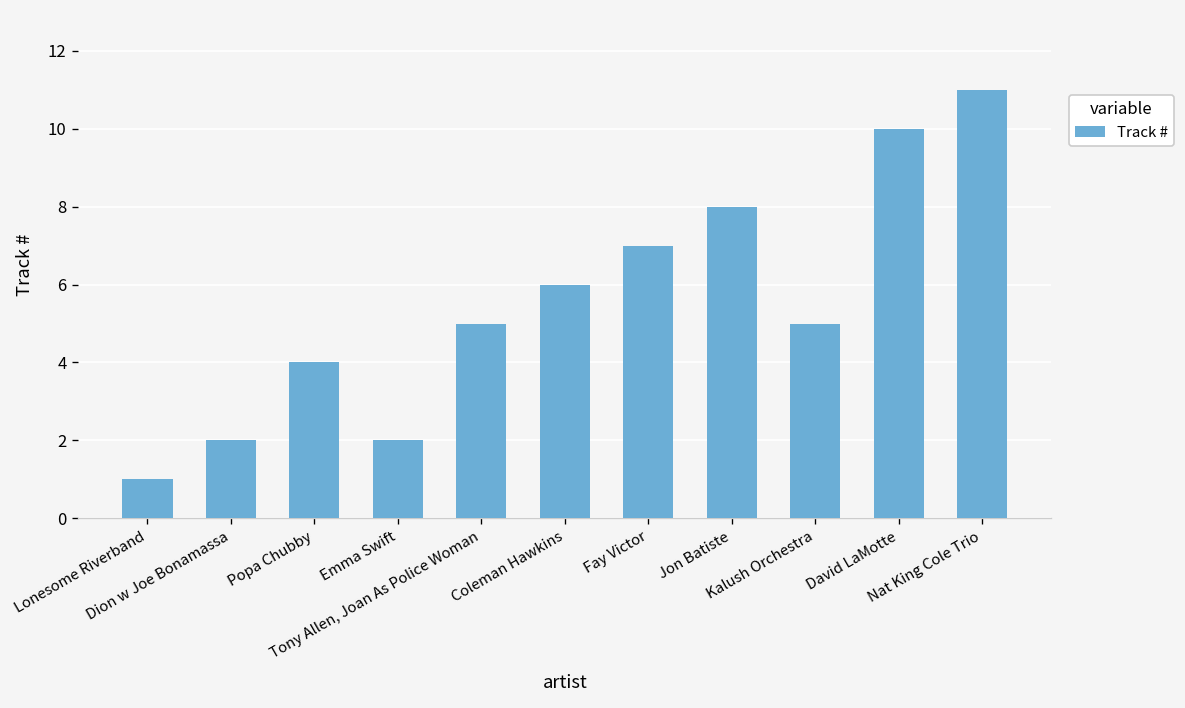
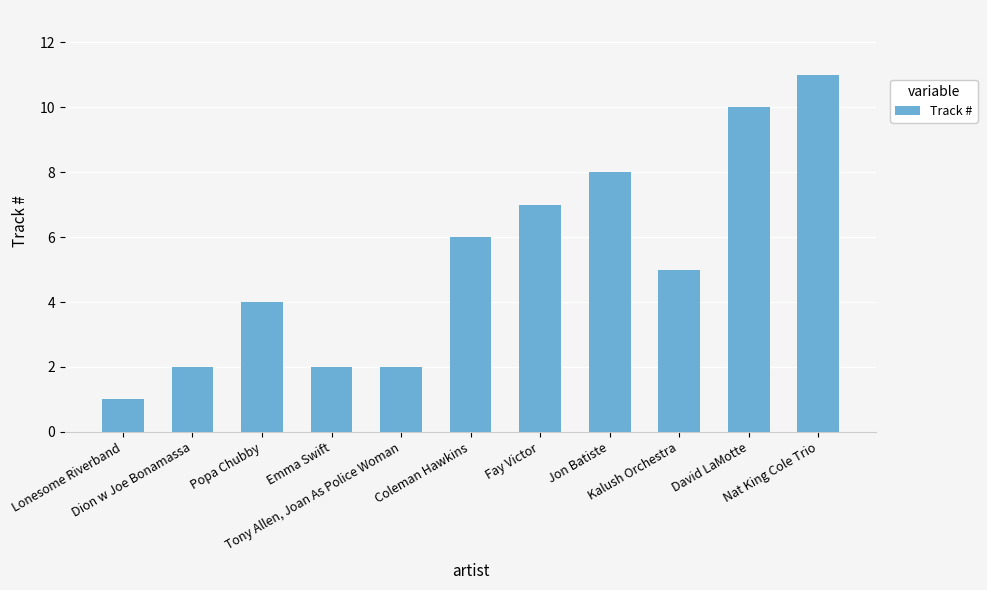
Tony Allen, Joan As Police Woman: 5 -> 2
